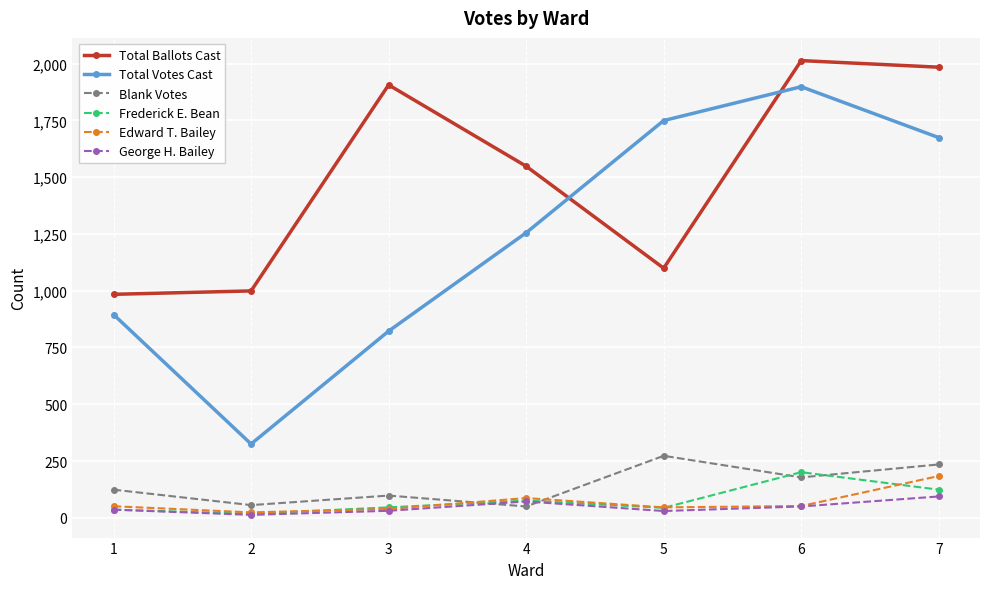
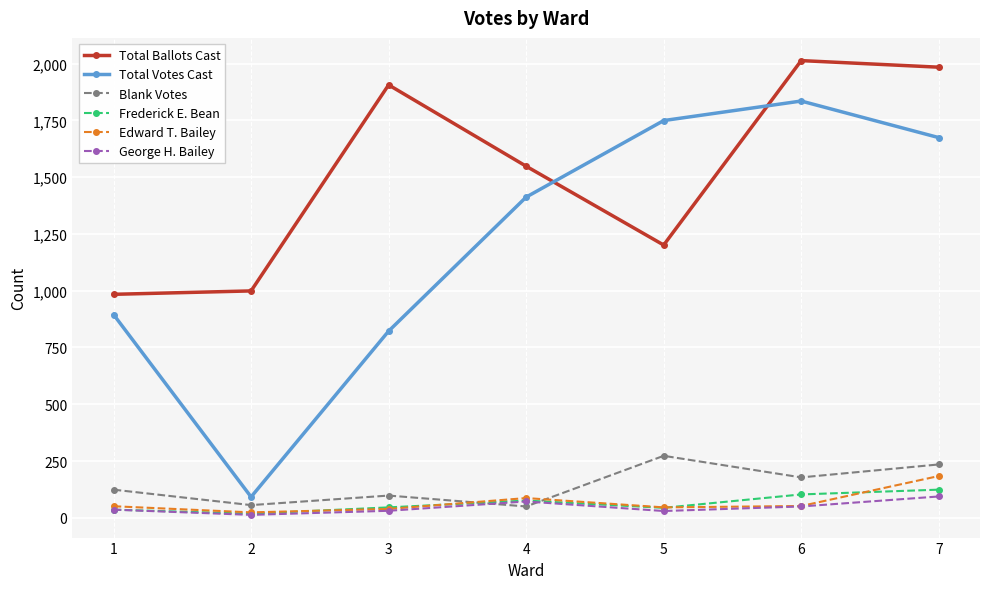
Total Votes Cast, 2: 330 -> 90
Total Votes Cast, 4: 1,260 -> 1,410
Total Ballots Cast, 5: 1,100 -> 1,200
Total Votes Cast, 6: 1,900 -> 1,840
Frederick E. Bean, 6: 200 -> 100
